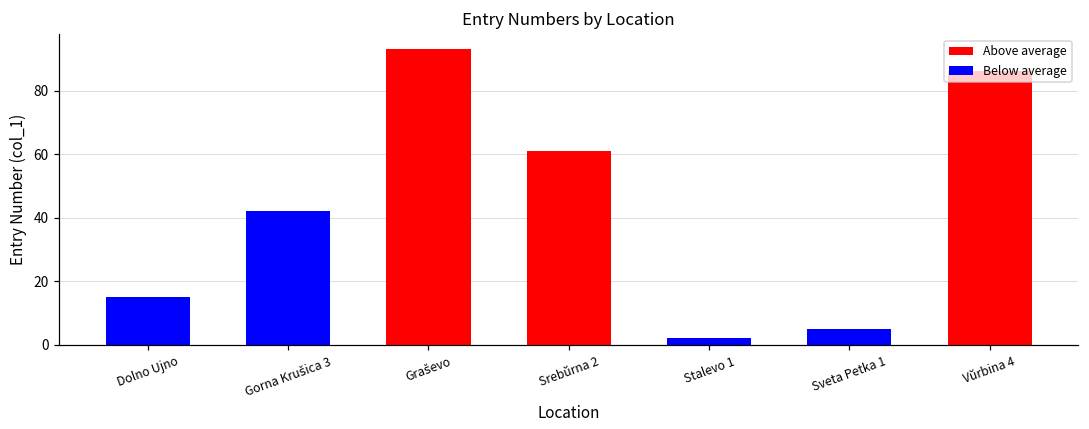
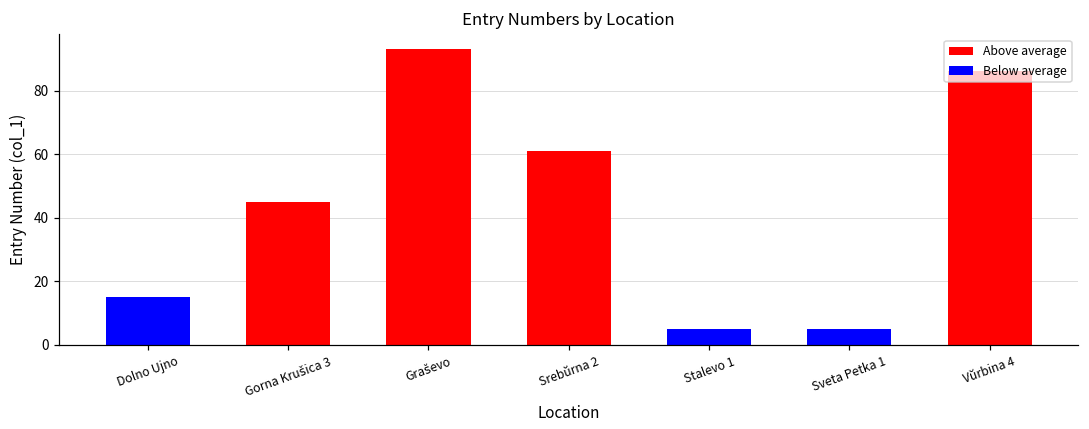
Gorna Krušica 3: 42 -> 45
Stalevo 1: 2 -> 5
